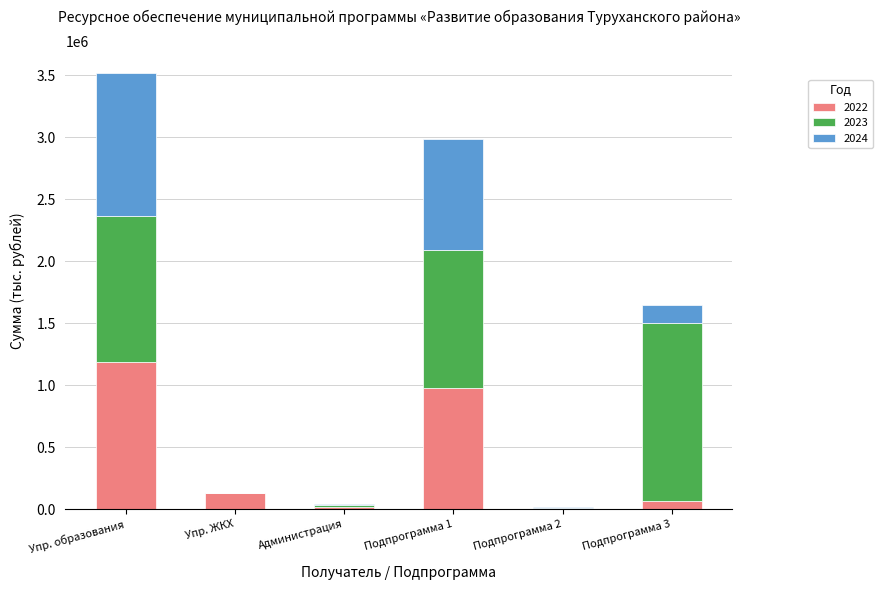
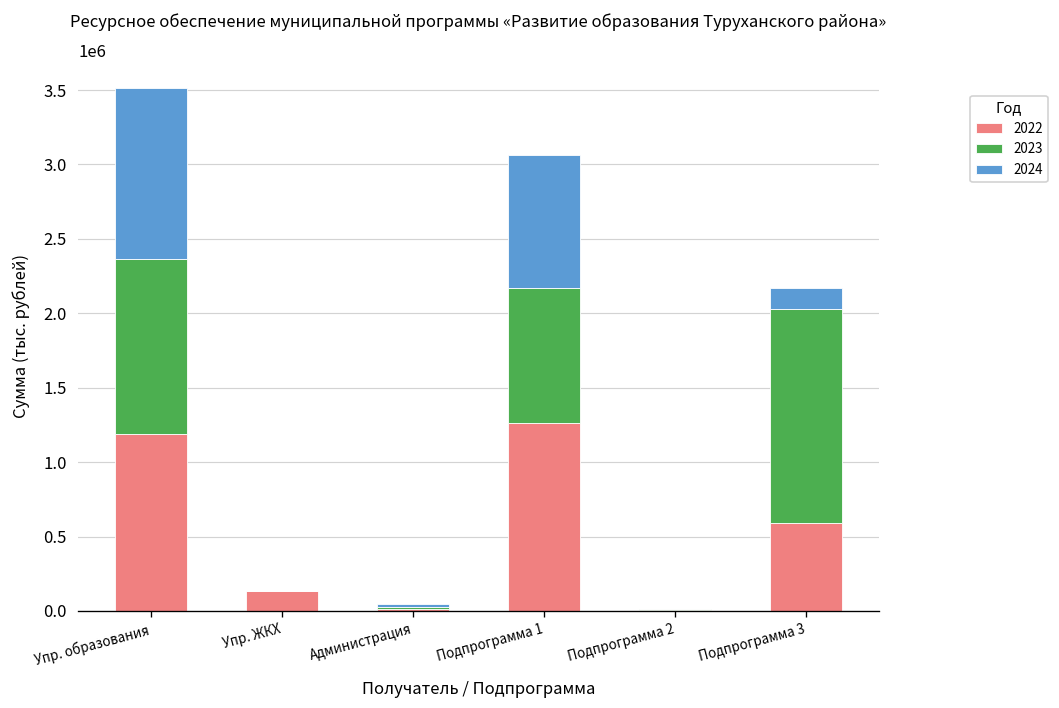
2022, Подпрограмма 1: 980000 -> 1260000
2023, Подпрограмма 1: 1110000 -> 910000
2022, Подпрограмма 3: 70000 -> 590000
